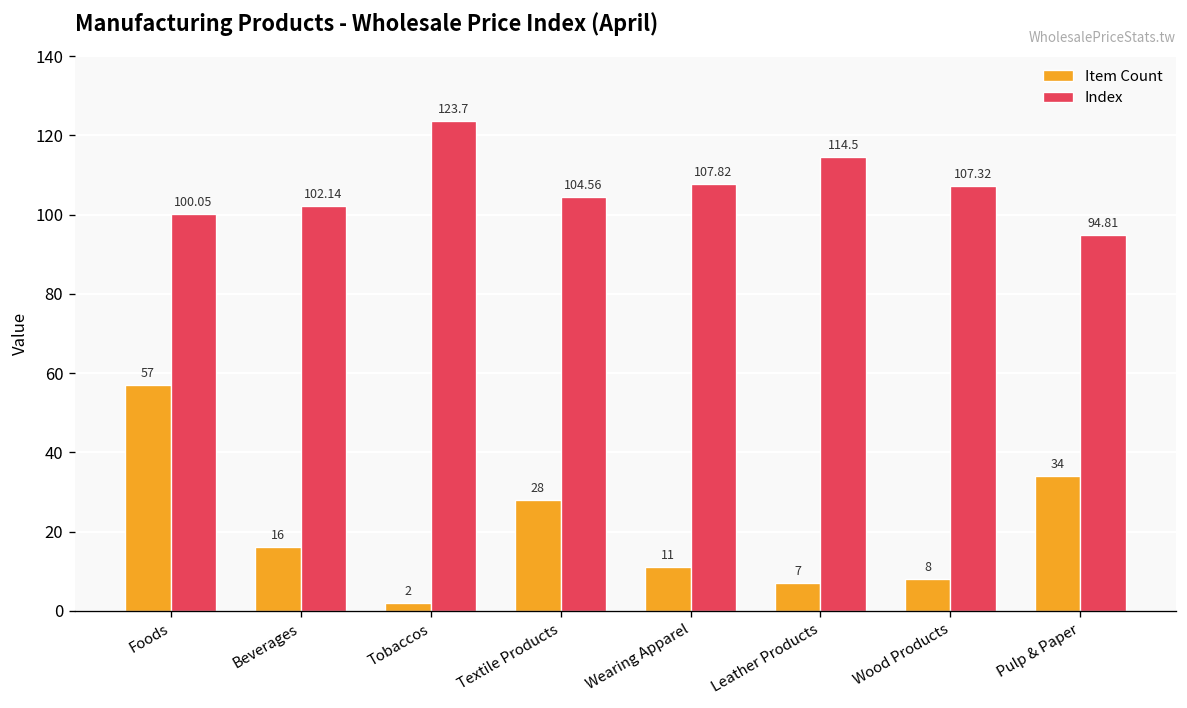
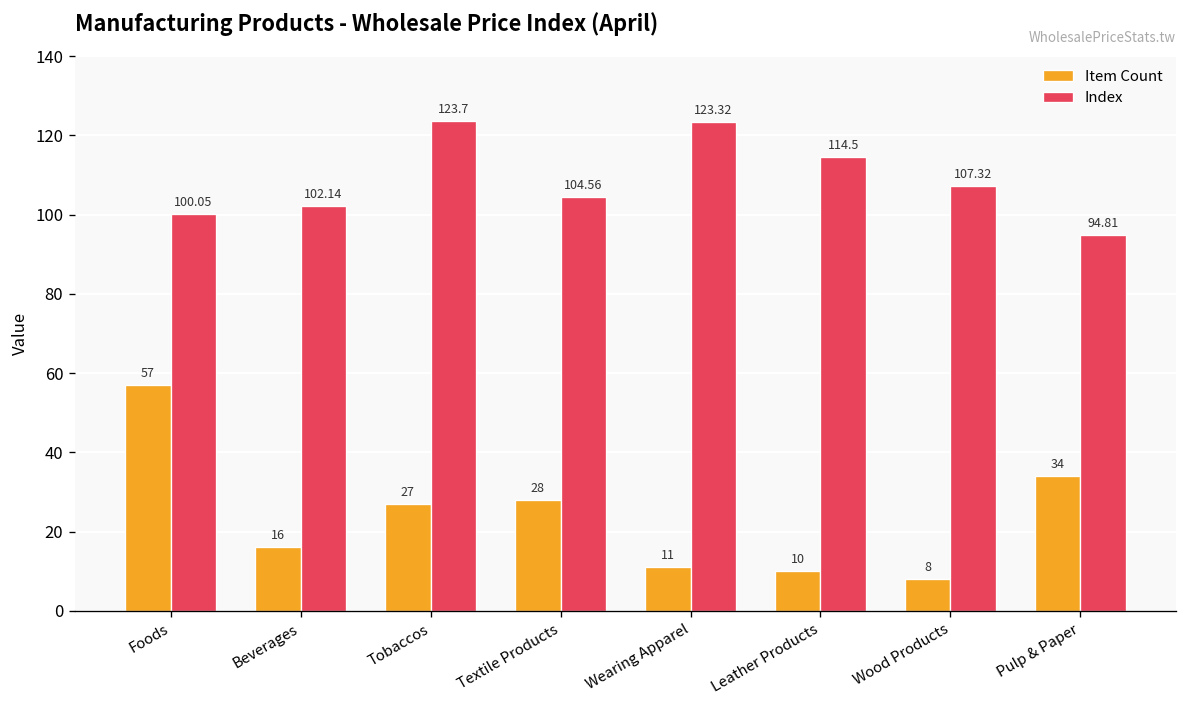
Item Count, Tobaccos: 2 -> 27
Index, Wearing Apparel: 107.82 -> 123.32
Item Count, Leather Products: 7 -> 10
